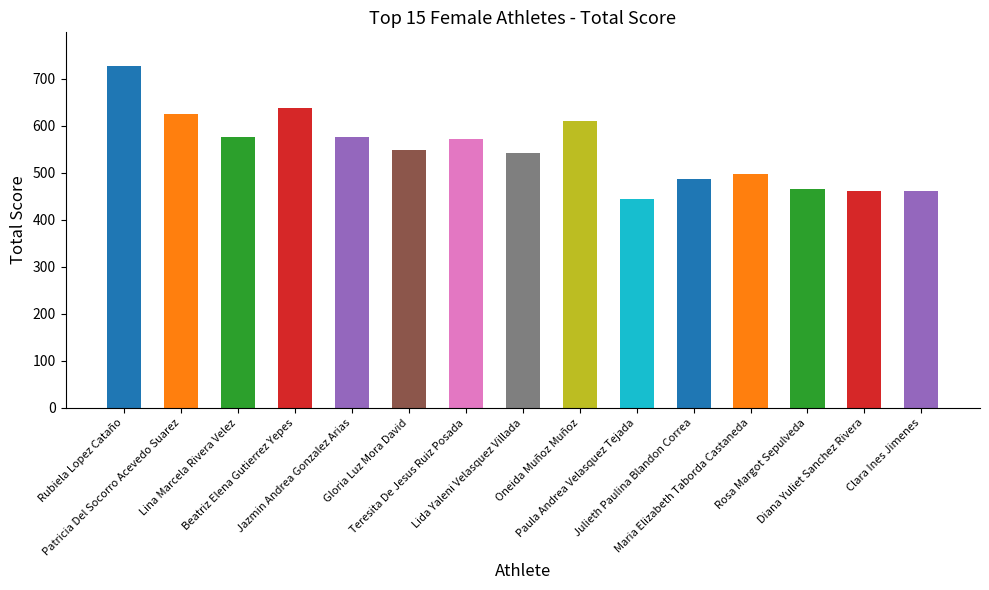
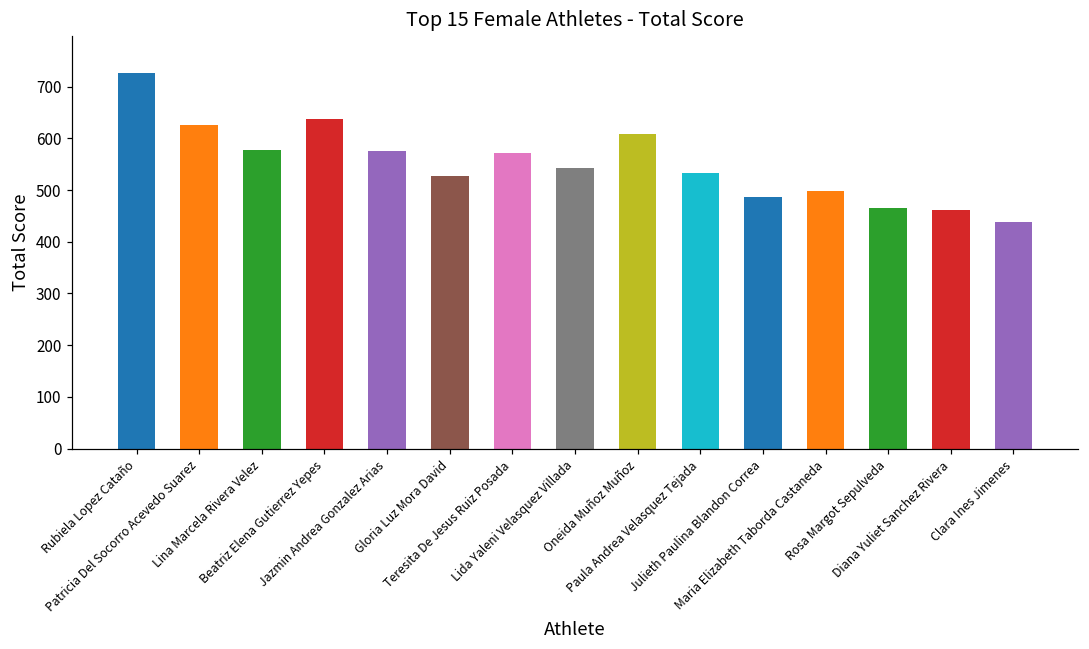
Gloria Luz Mora David: 550 -> 530
Paula Andrea Velasquez Tejada: 450 -> 530
Clara Ines Jimenes: 460 -> 440
